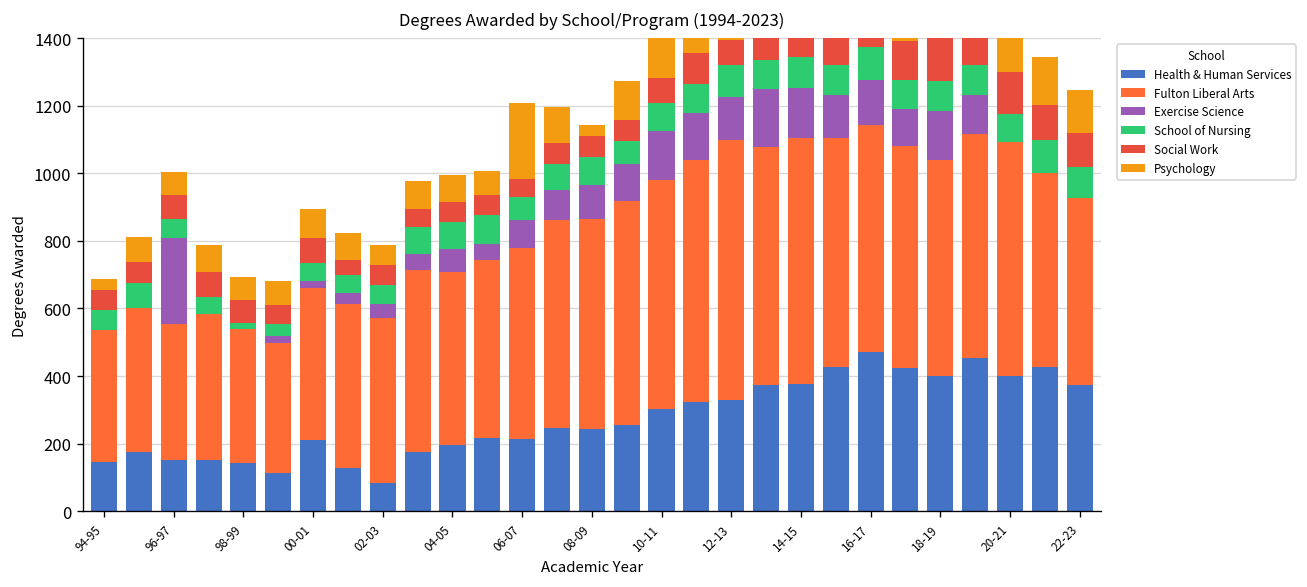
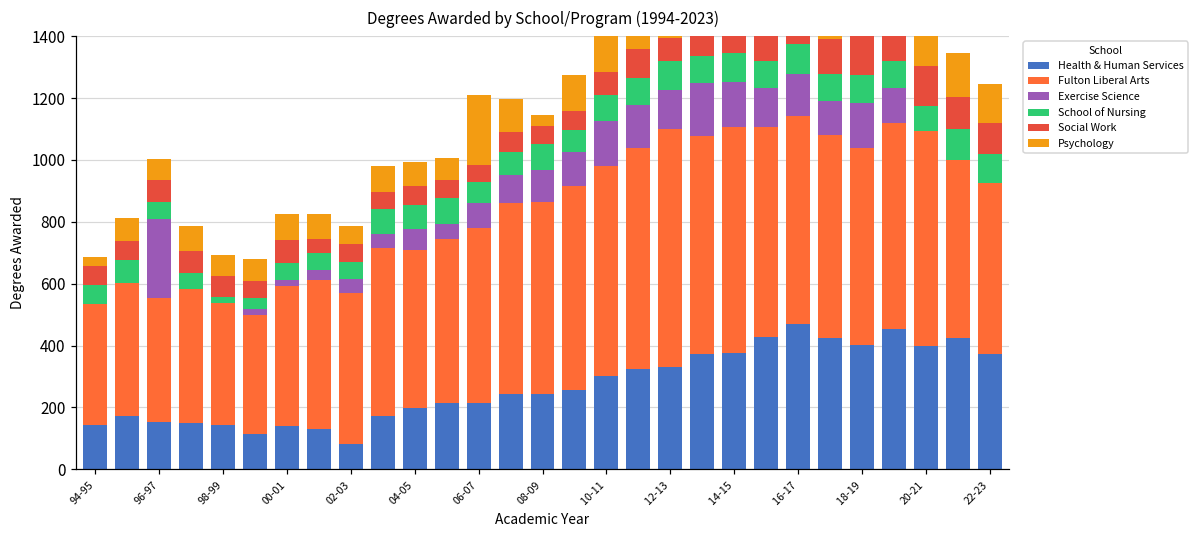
Health & Human Services, 00-01: 210 -> 140
